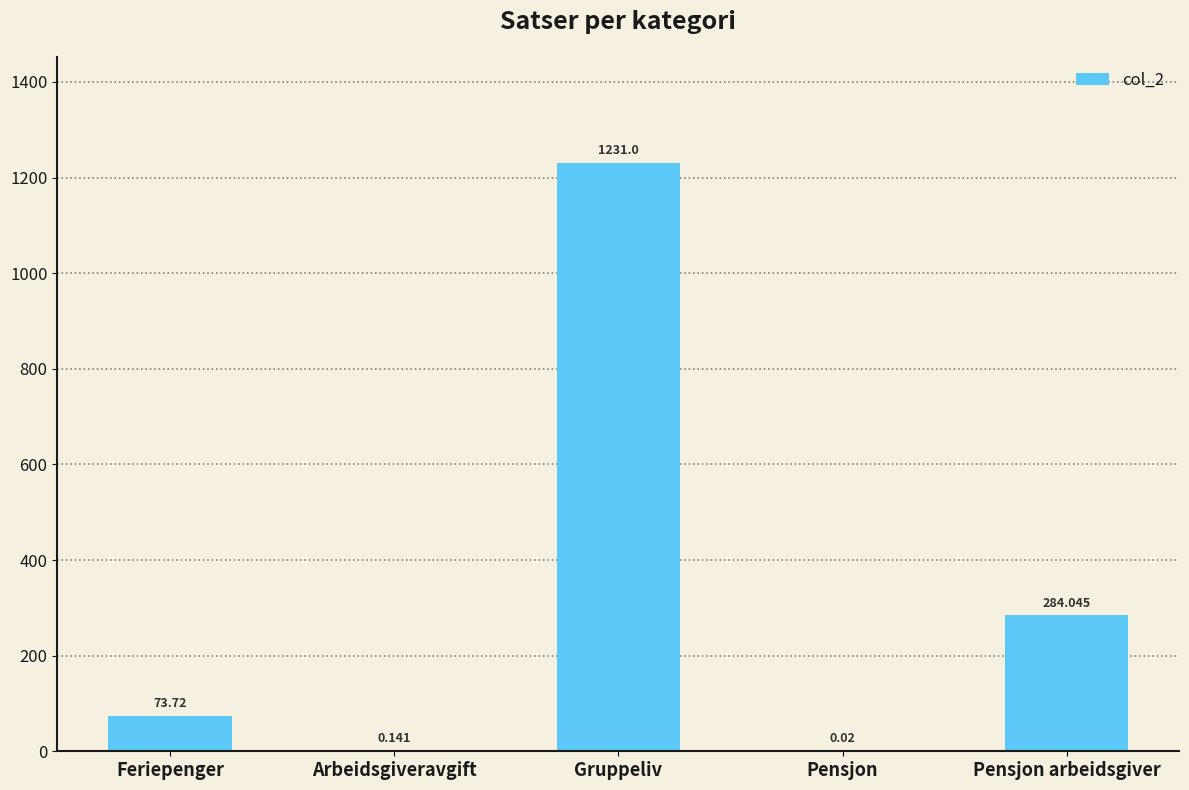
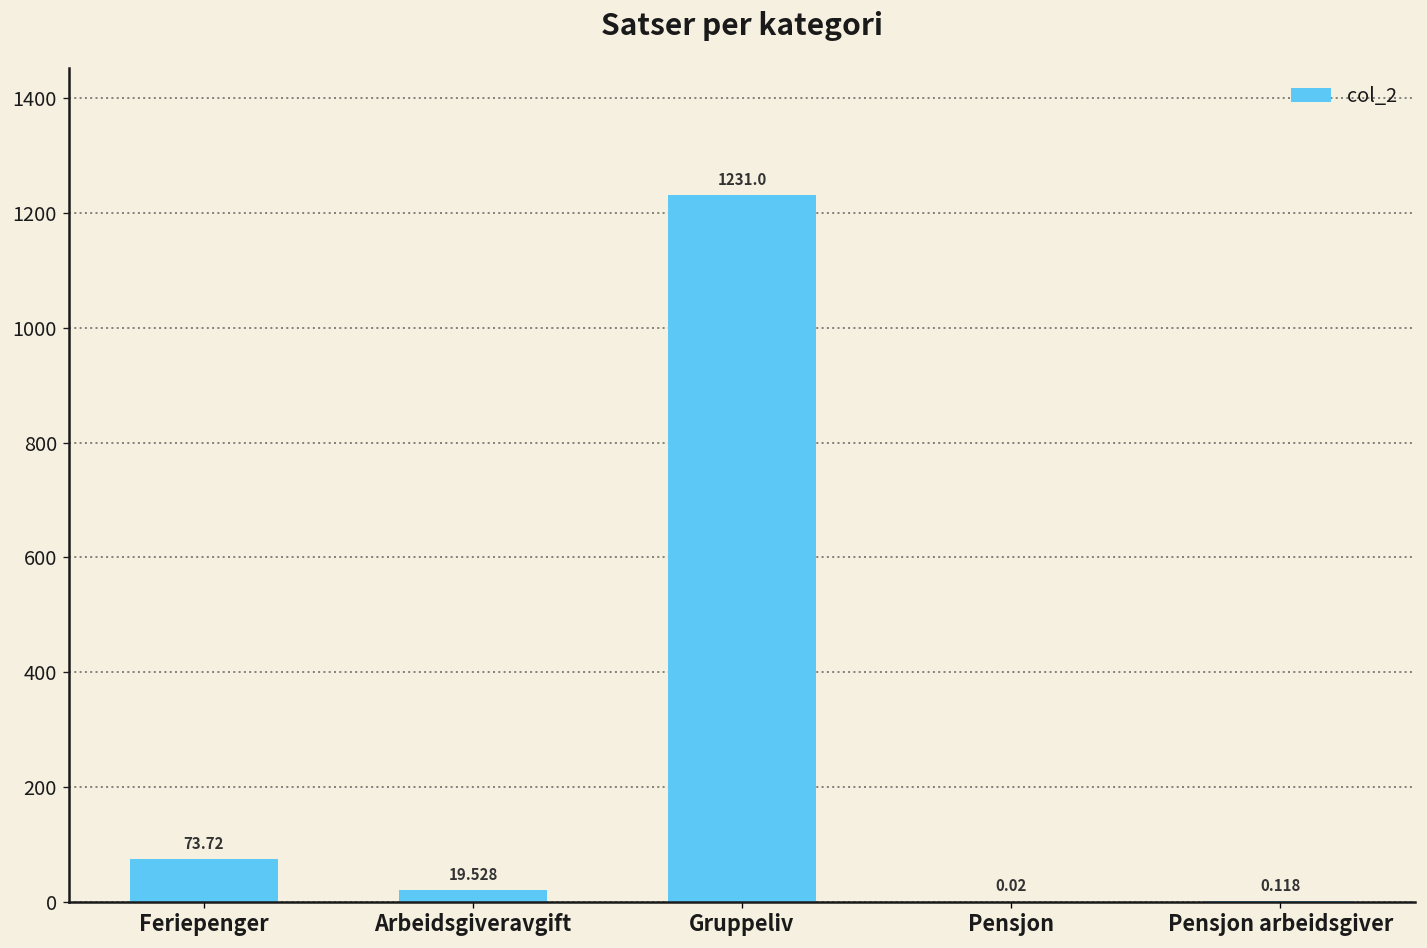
Arbeidsgiveravgift: 0.141 -> 19.528
Pensjon arbeidsgiver: 284.045 -> 0.118
